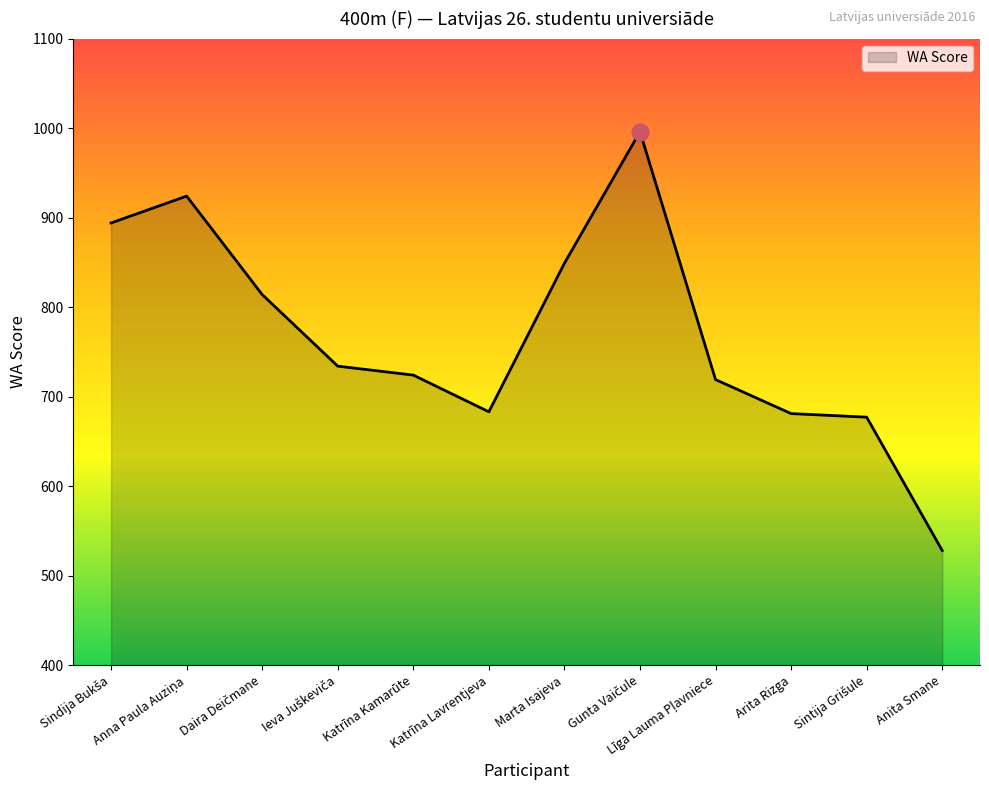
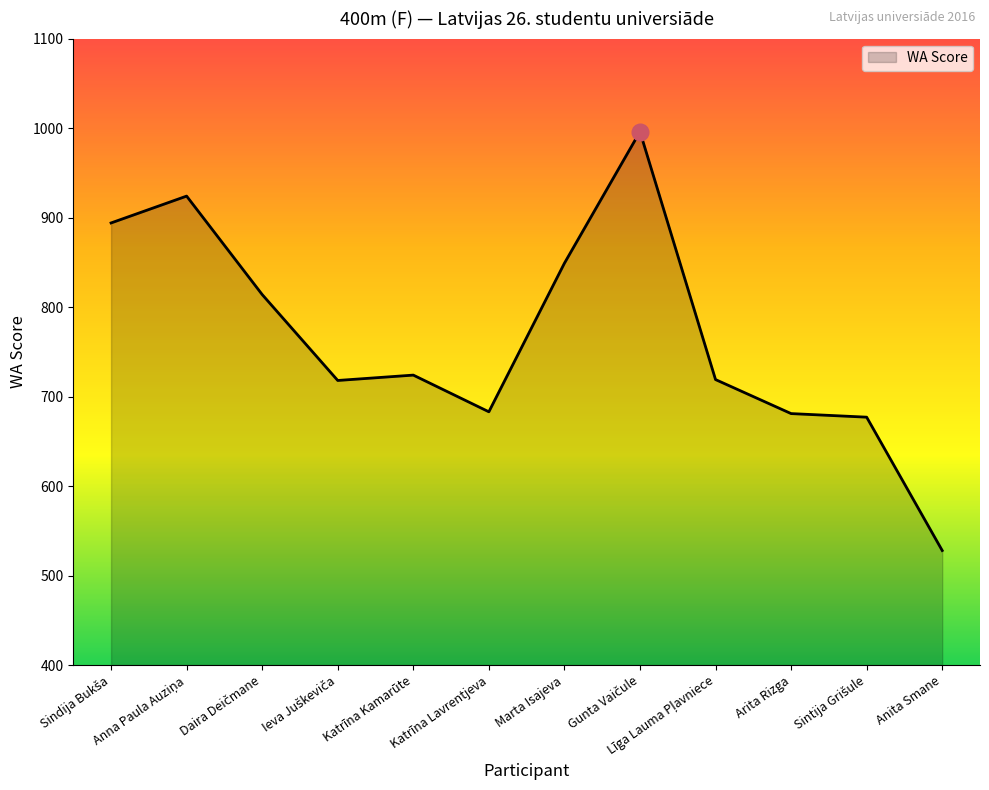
WA Score, Ieva Juškeviča: 730 -> 720
